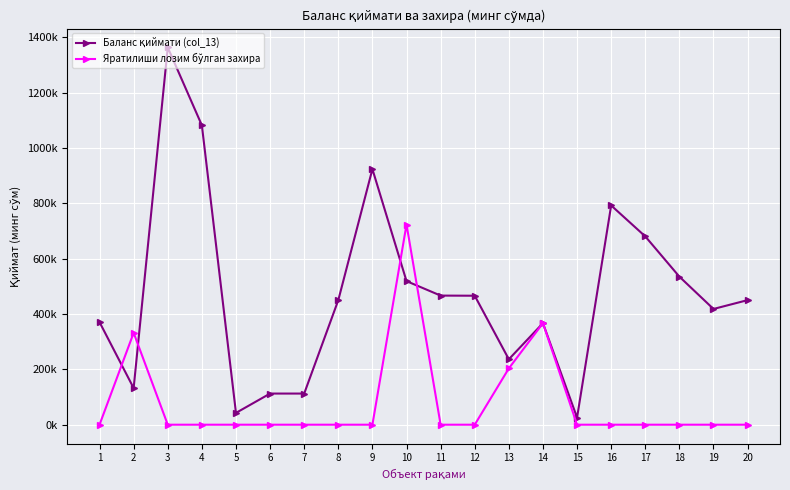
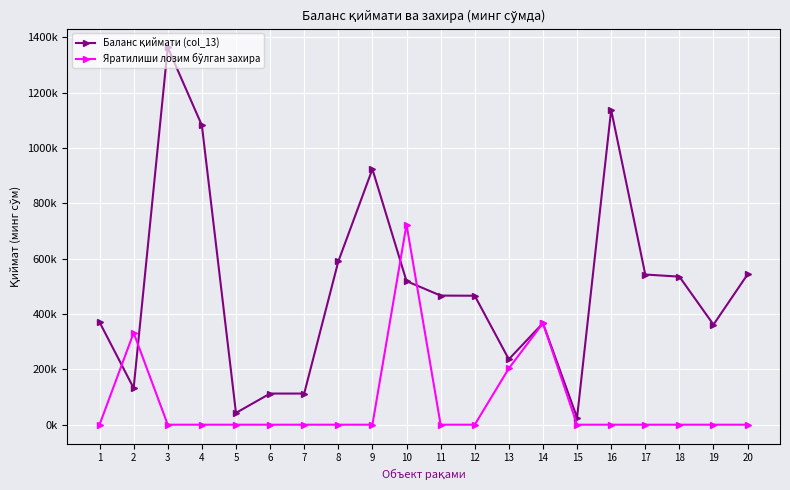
Баланс қиймати (col_13), 8: 450000 -> 590000
Баланс қиймати (col_13), 16: 790000 -> 1140000
Баланс қиймати (col_13), 17: 680000 -> 540000
Баланс қиймати (col_13), 19: 420000 -> 360000
Баланс қиймати (col_13), 20: 450000 -> 540000
